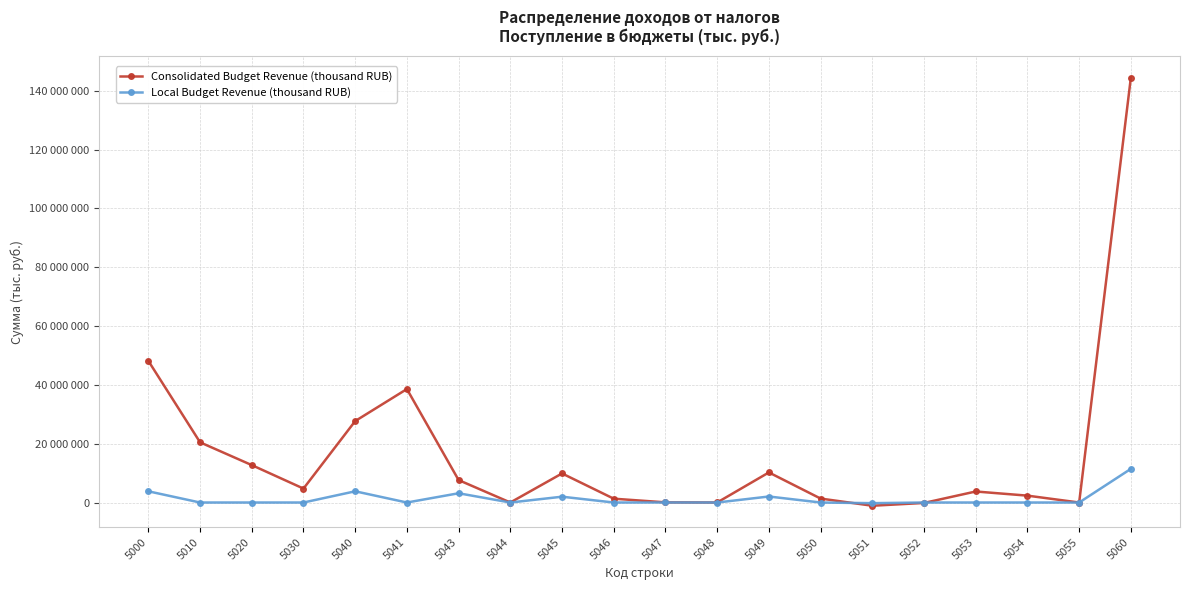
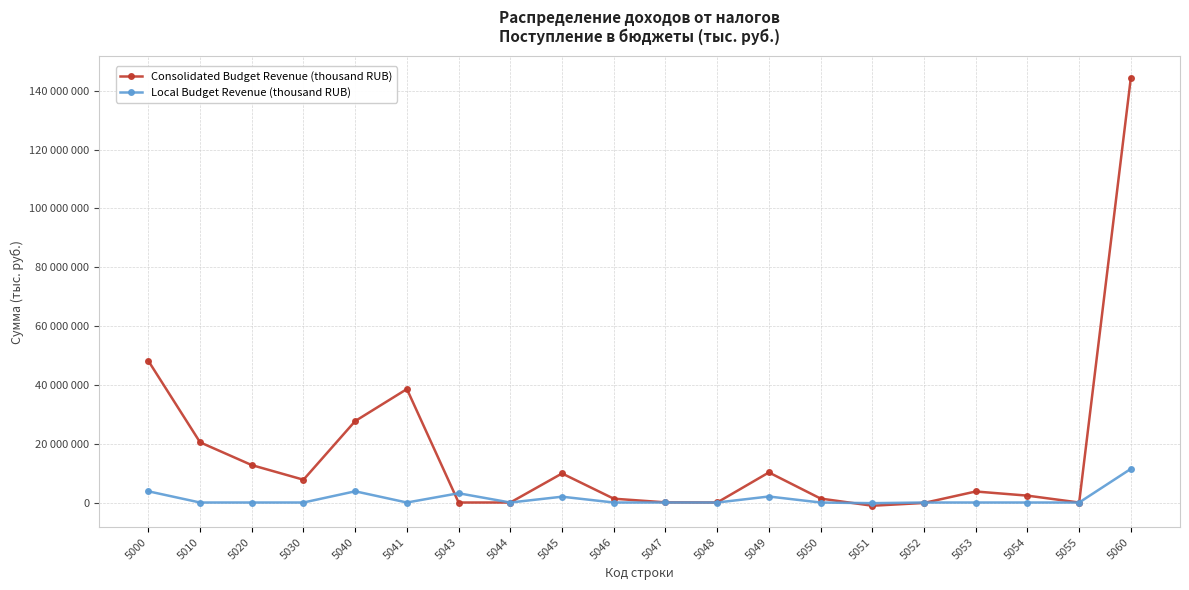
Consolidated Budget Revenue (thousand RUB), 5030: 5000000 -> 8000000
Consolidated Budget Revenue (thousand RUB), 5043: 8000000 -> 0
